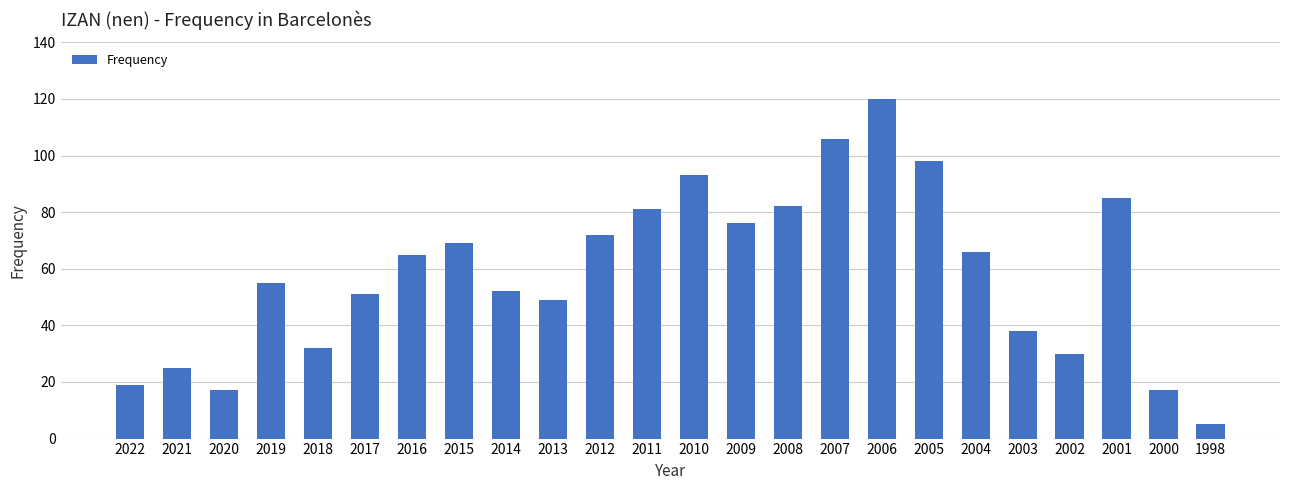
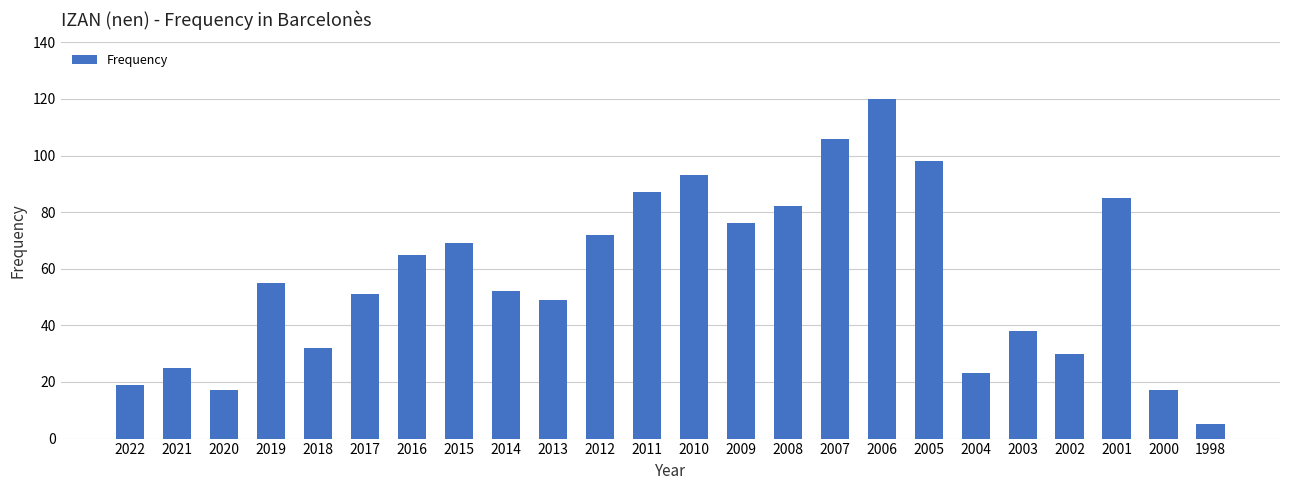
2011: 81 -> 87
2004: 66 -> 23
